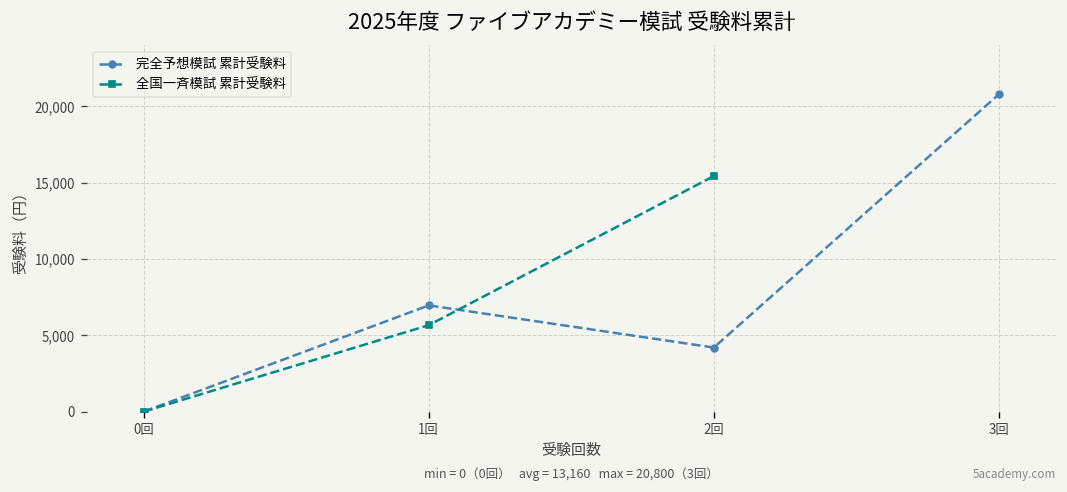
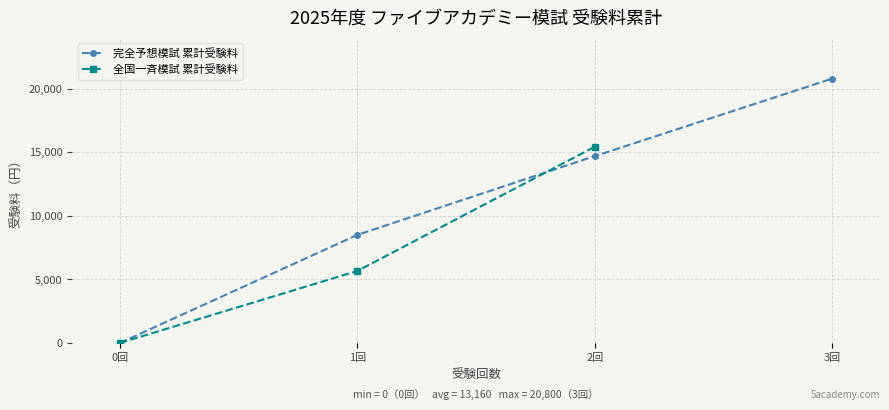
完全予想模試 累計受験料, 1回: 7,000 -> 8,500
完全予想模試 累計受験料, 2回: 4,200 -> 14,700
